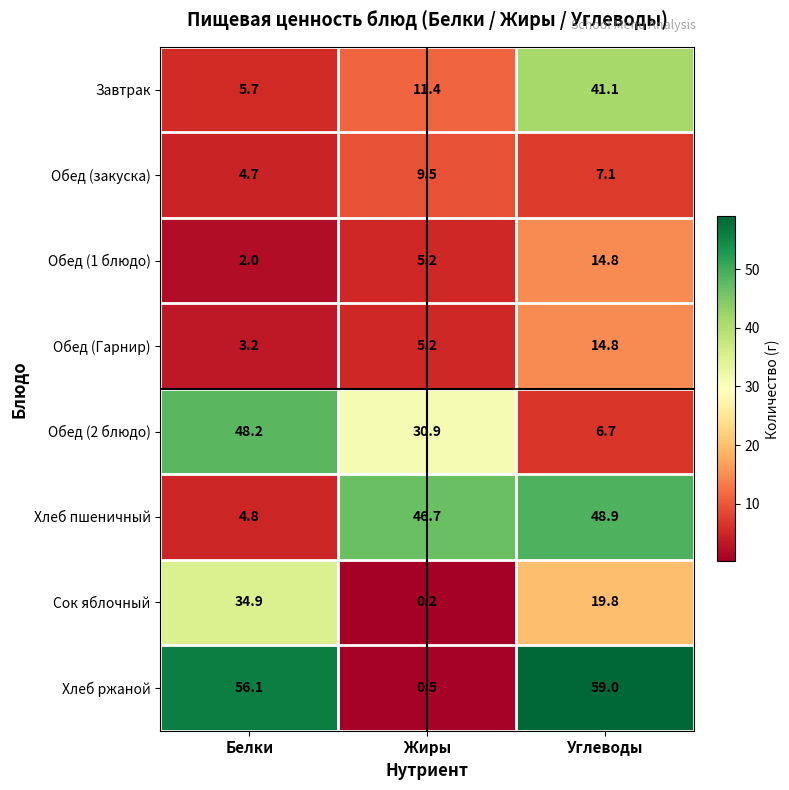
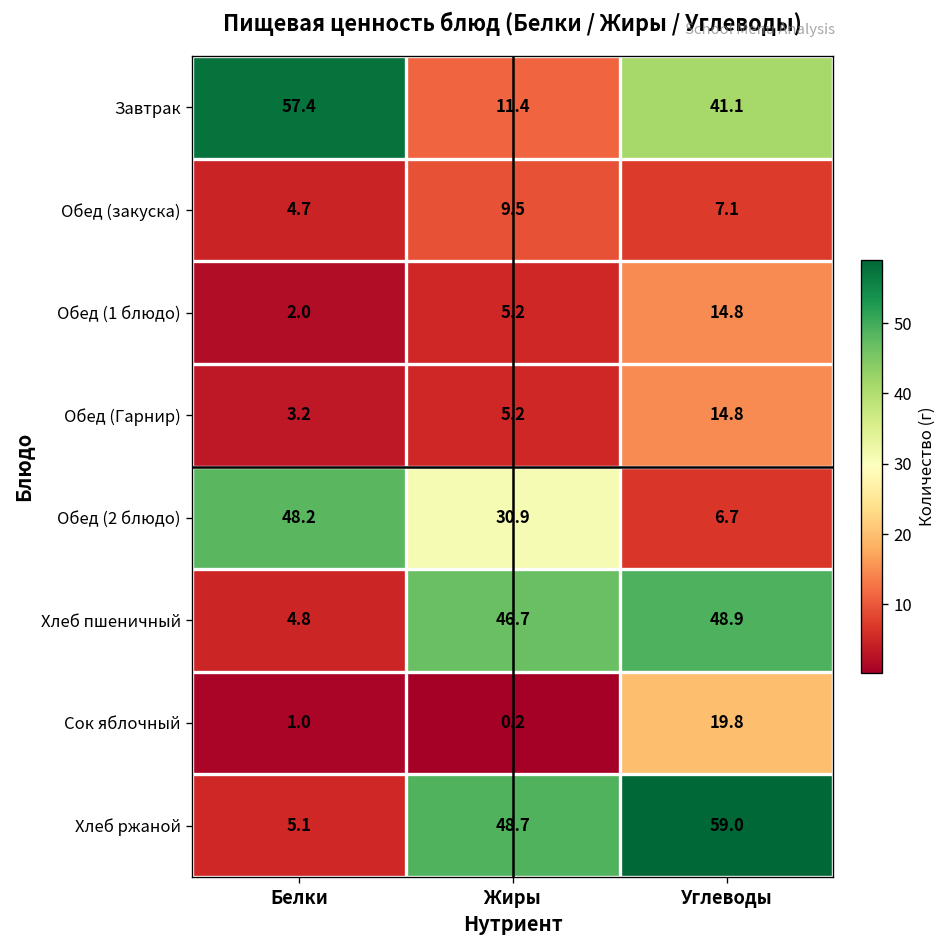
Завтрак, Белки: 5.7 -> 57.4
Сок яблочный, Белки: 34.9 -> 1.0
Хлеб ржаной, Белки: 56.1 -> 5.1
Хлеб ржаной, Жиры: 0.5 -> 48.7
